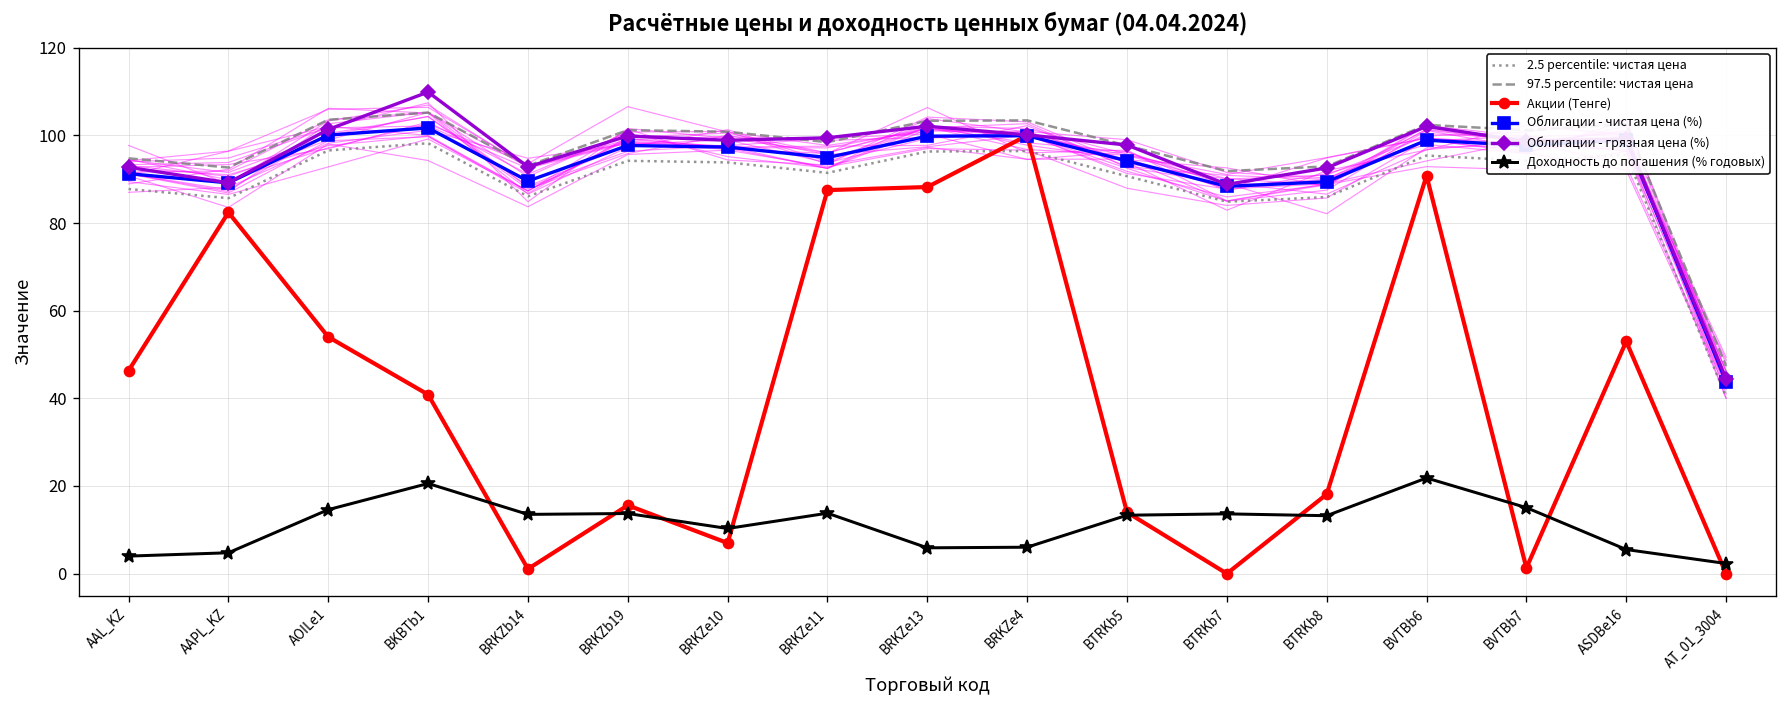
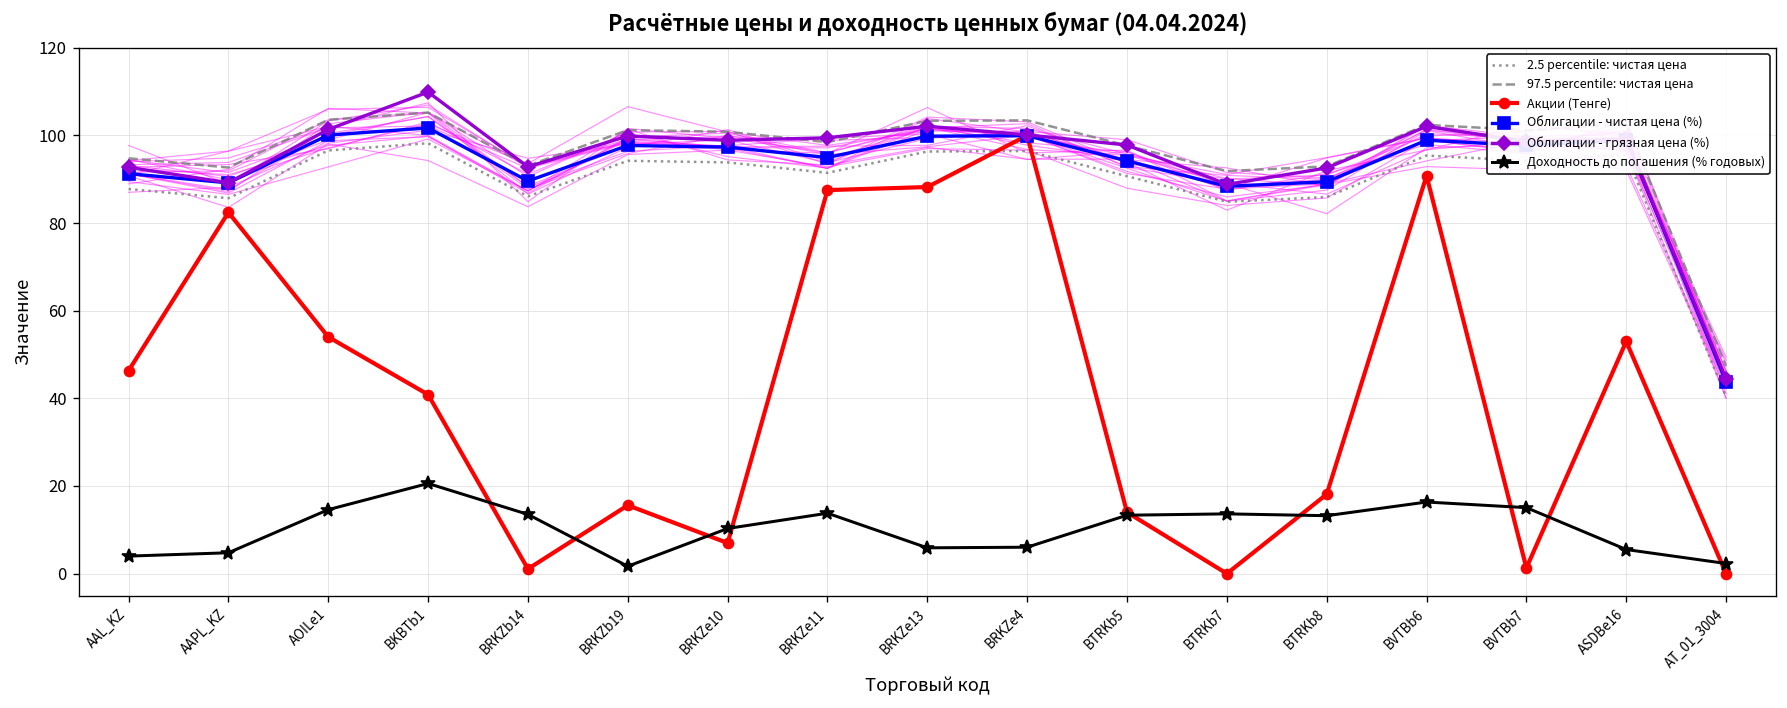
Доходность до погашения (% годовых), BRKZb19: 14 -> 2
Доходность до погашения (% годовых), BVTBb6: 22 -> 16
